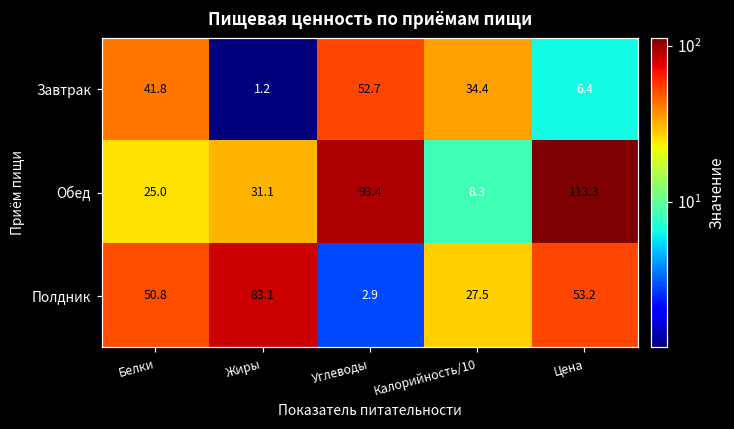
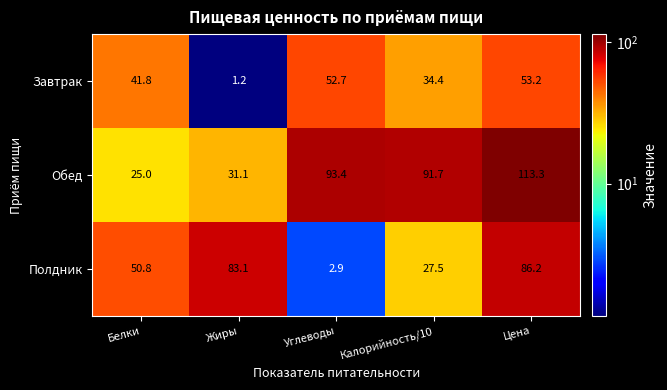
Завтрак, Цена: 6.4 -> 53.2
Обед, Калорийность/10: 8.3 -> 91.7
Полдник, Цена: 53.2 -> 86.2
